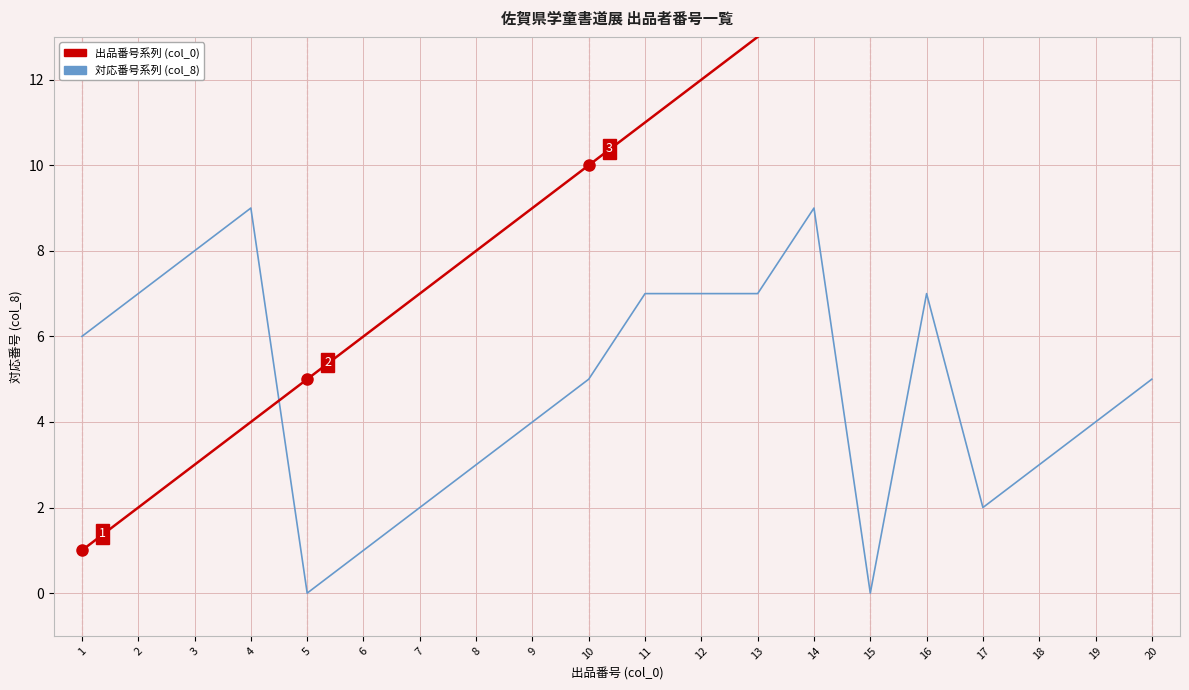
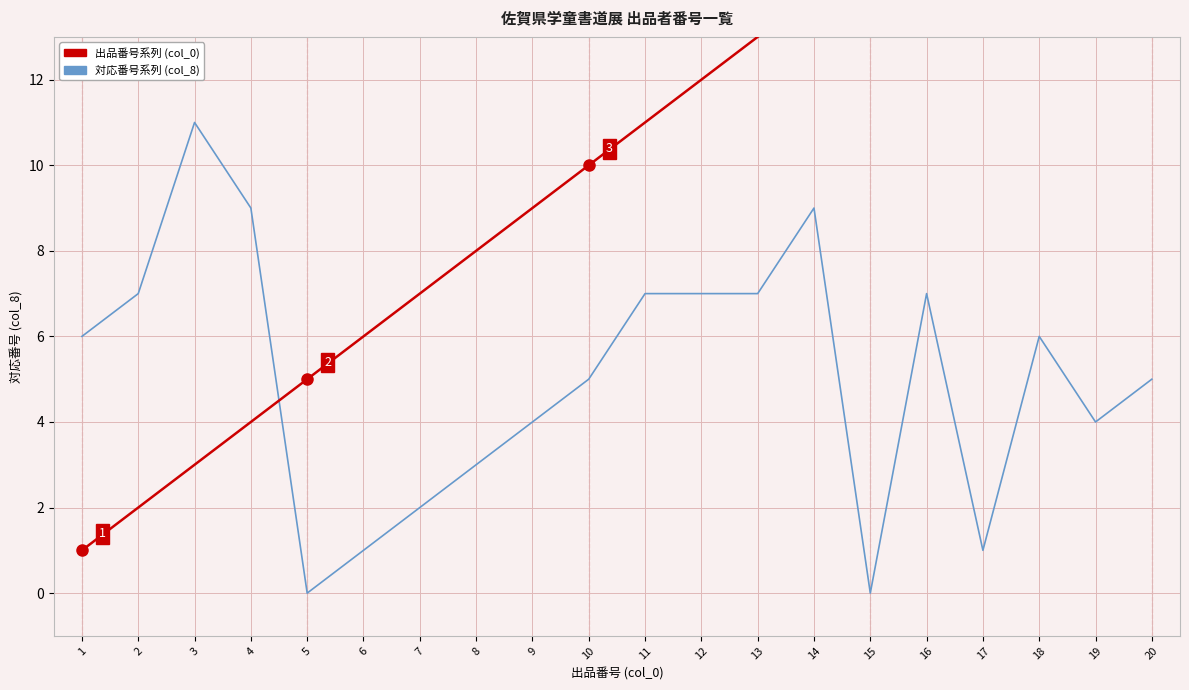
対応番号系列 (col_8), 3: 8 -> 11
対応番号系列 (col_8), 17: 2 -> 1
対応番号系列 (col_8), 18: 3 -> 6
